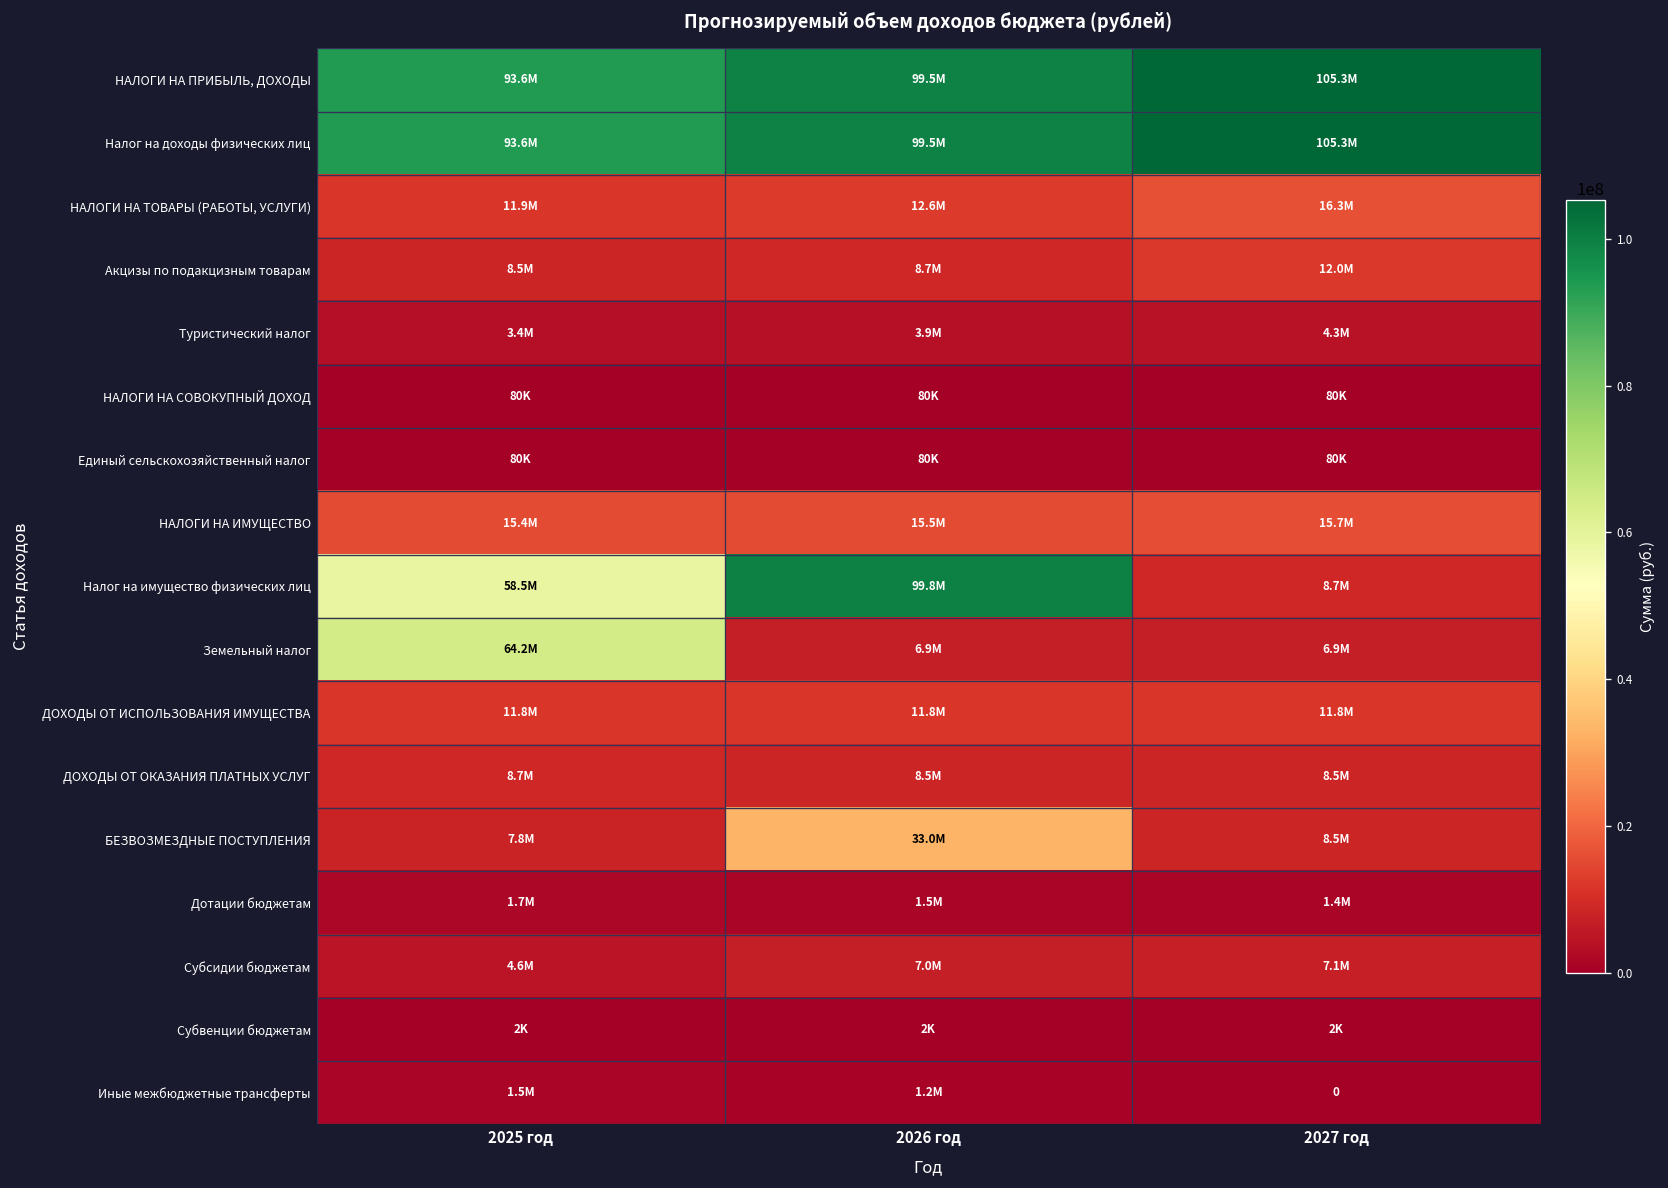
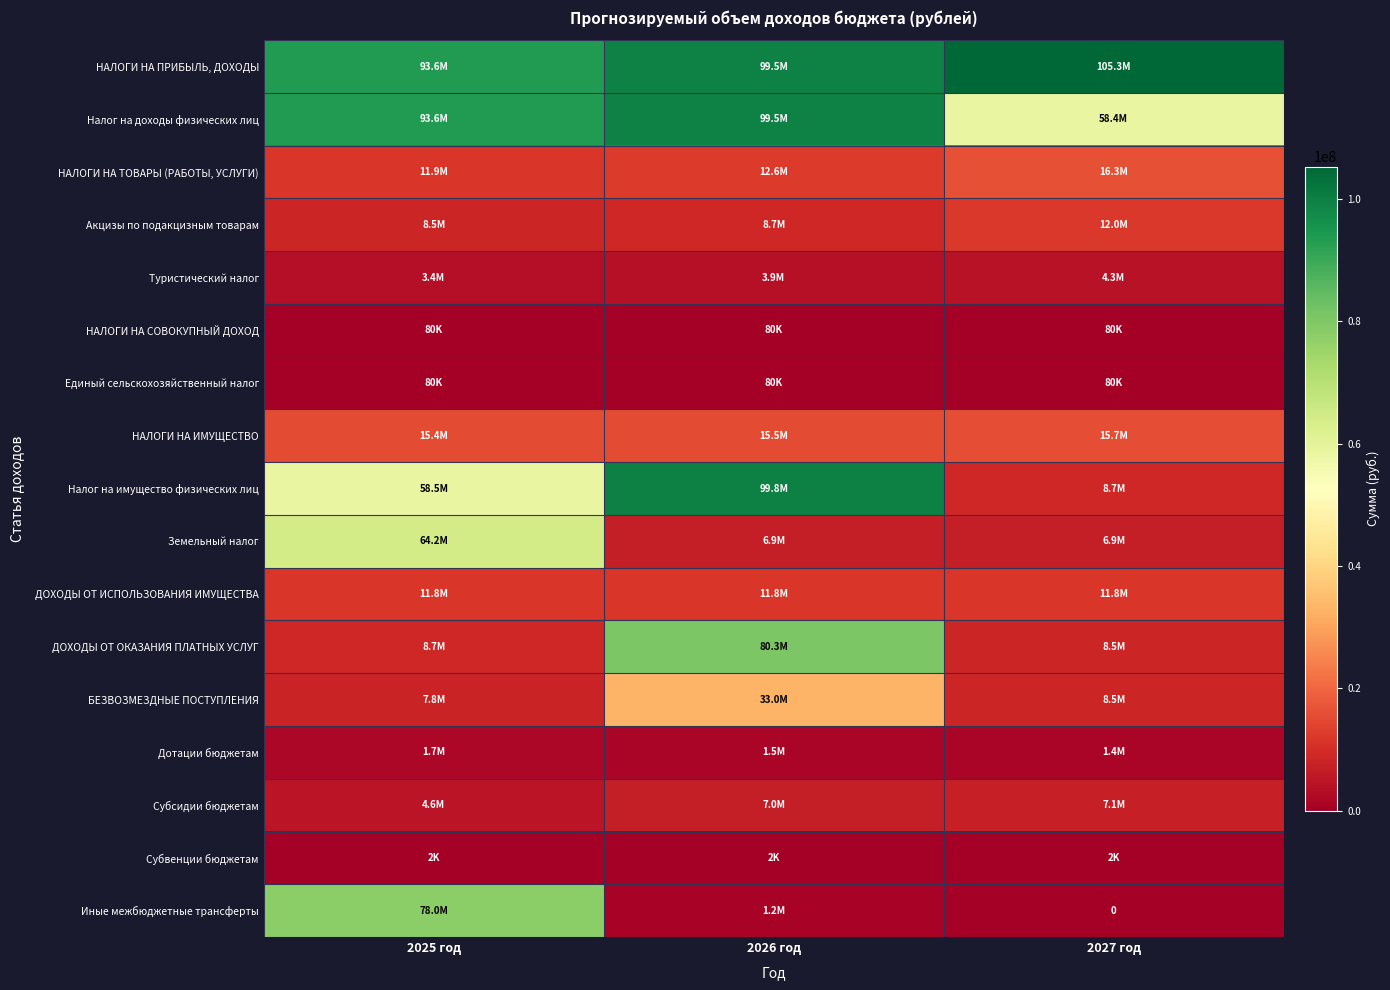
Налог на доходы физических лиц, 2027 год: 105.3M -> 58.4M
ДОХОДЫ ОТ ОКАЗАНИЯ ПЛАТНЫХ УСЛУГ, 2026 год: 8.5M -> 80.3M
Иные межбюджетные трансферты, 2025 год: 1.5M -> 78.0M
